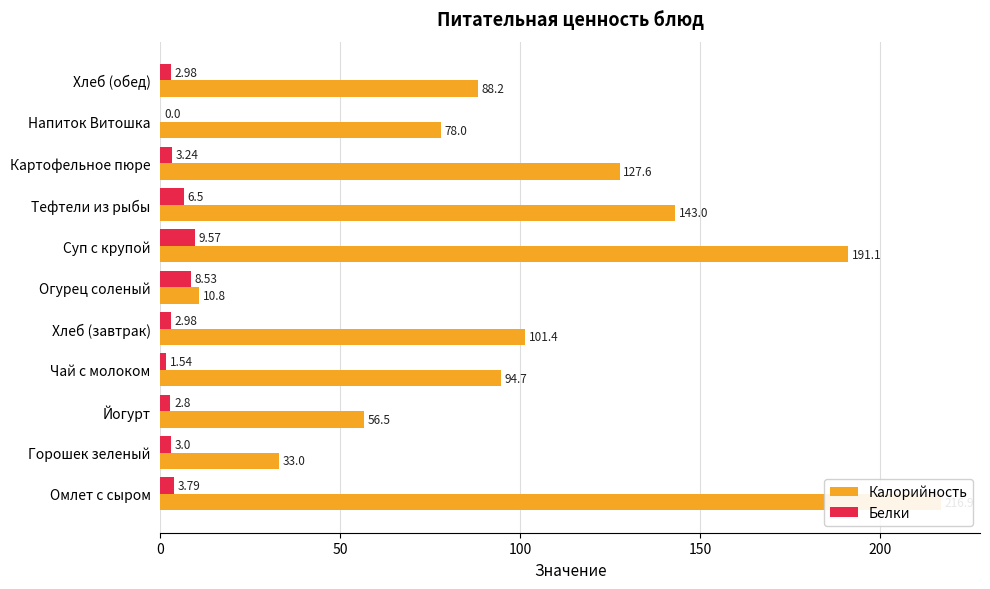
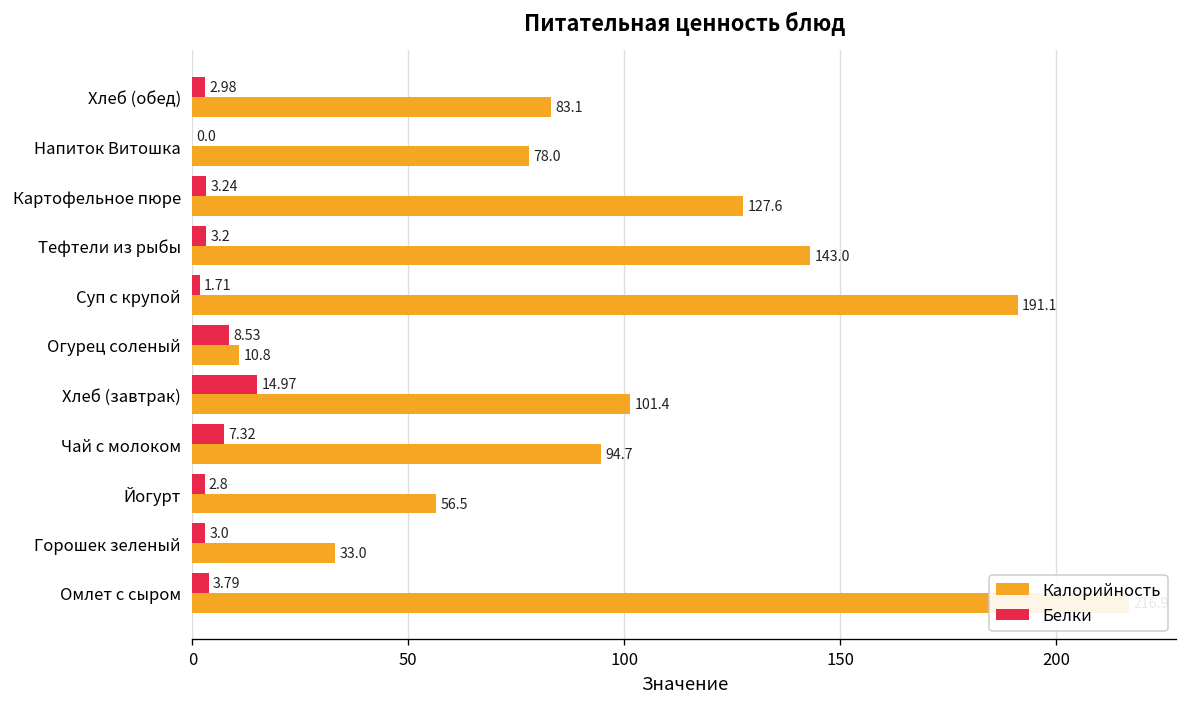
Калорийность, Хлеб (обед): 88.2 -> 83.1
Белки, Тефтели из рыбы: 6.5 -> 3.2
Белки, Суп с крупой: 9.57 -> 1.71
Белки, Хлеб (завтрак): 2.98 -> 14.97
Белки, Чай с молоком: 1.54 -> 7.32
